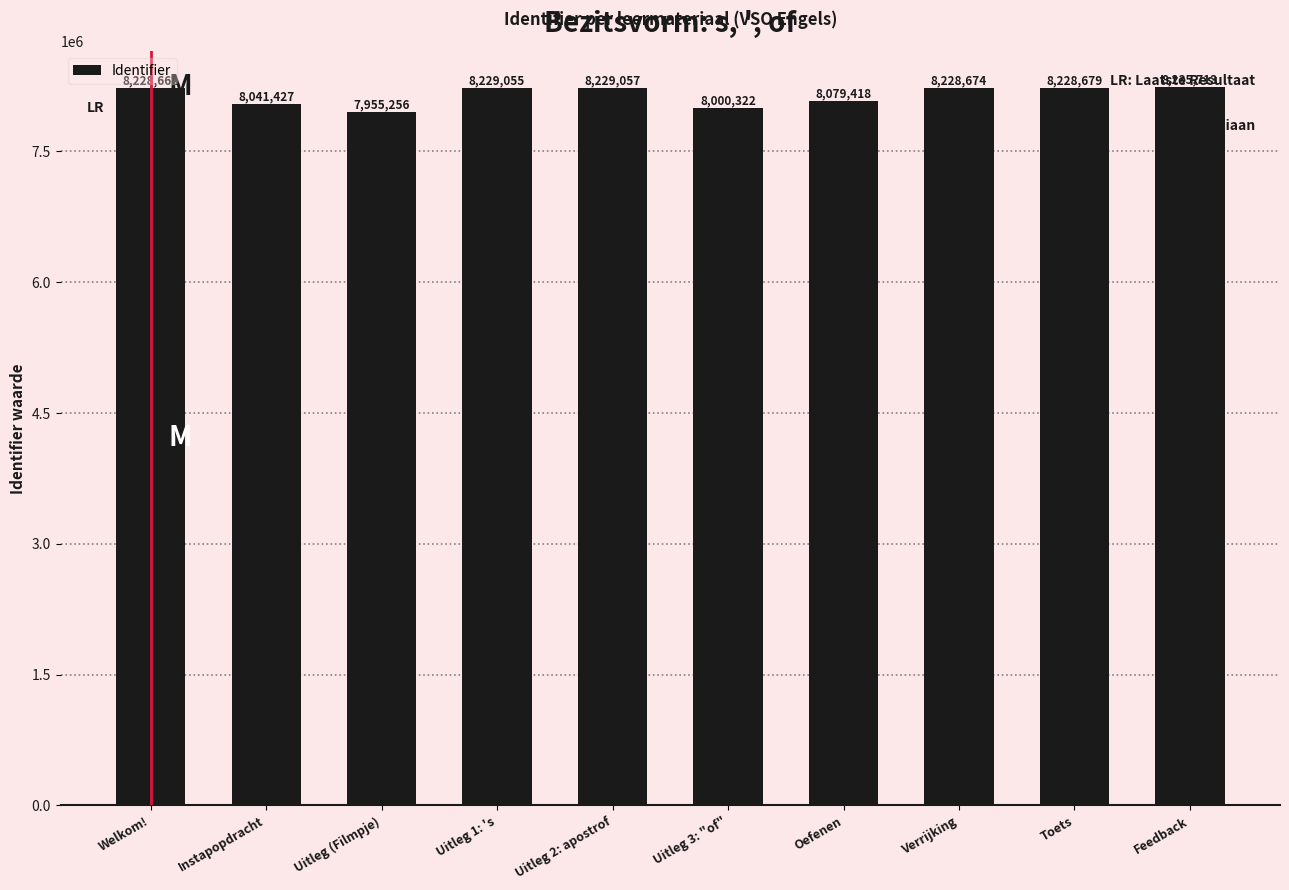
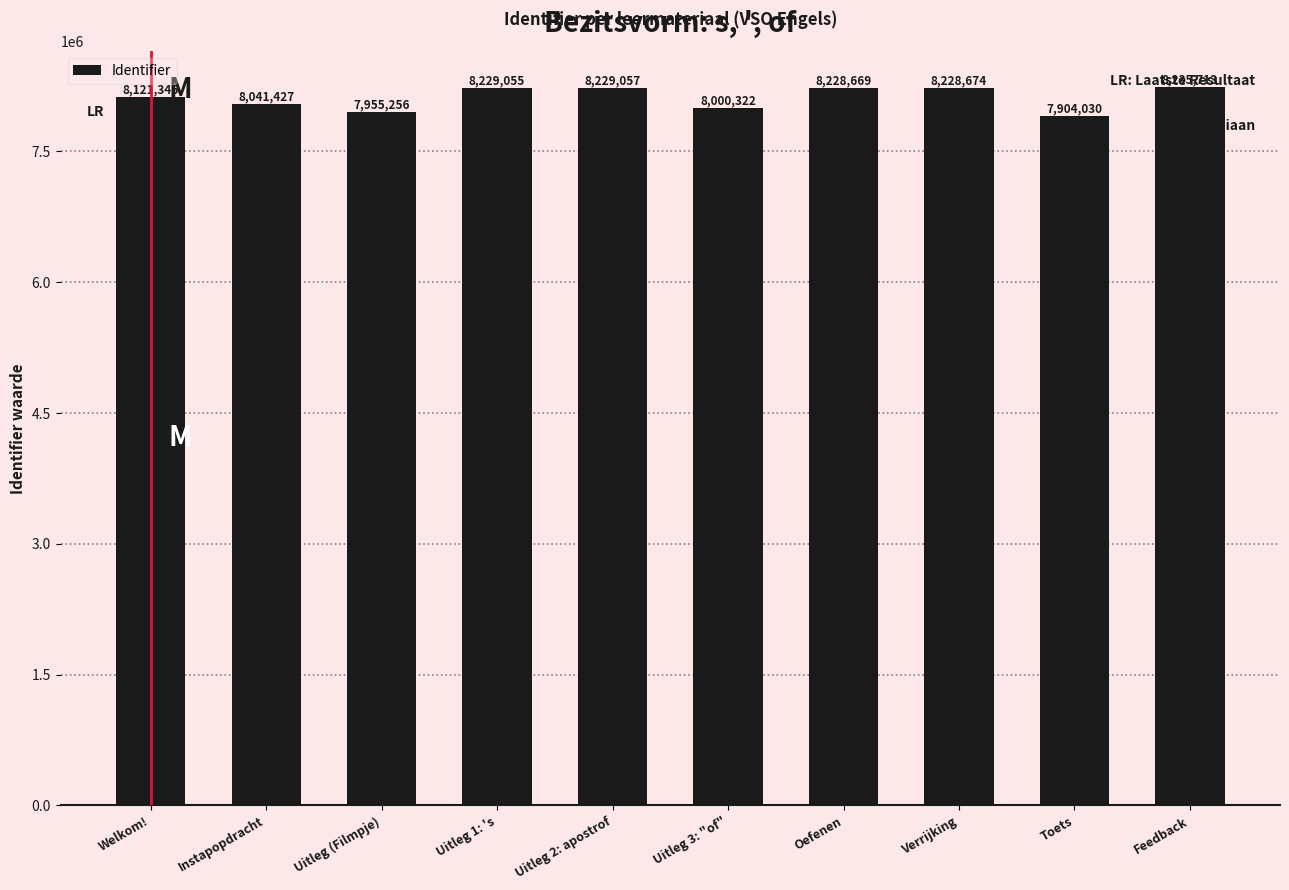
Welkom!: 8,228,662 -> 8,121,346
Oefenen: 8,079,418 -> 8,228,669
Toets: 8,228,679 -> 7,904,030
